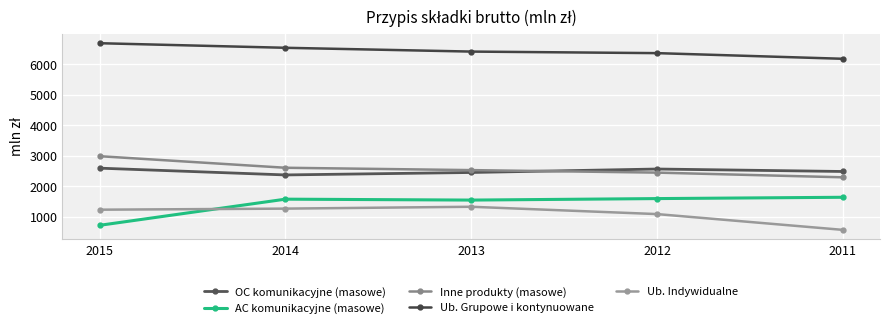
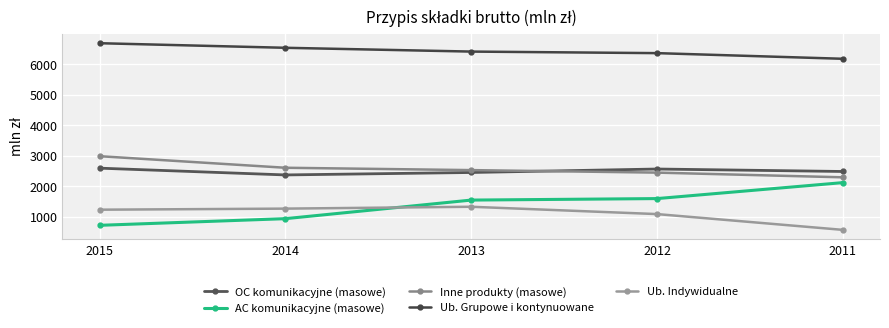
AC komunikacyjne (masowe), 2014: 1600 -> 900
AC komunikacyjne (masowe), 2011: 1600 -> 2100
